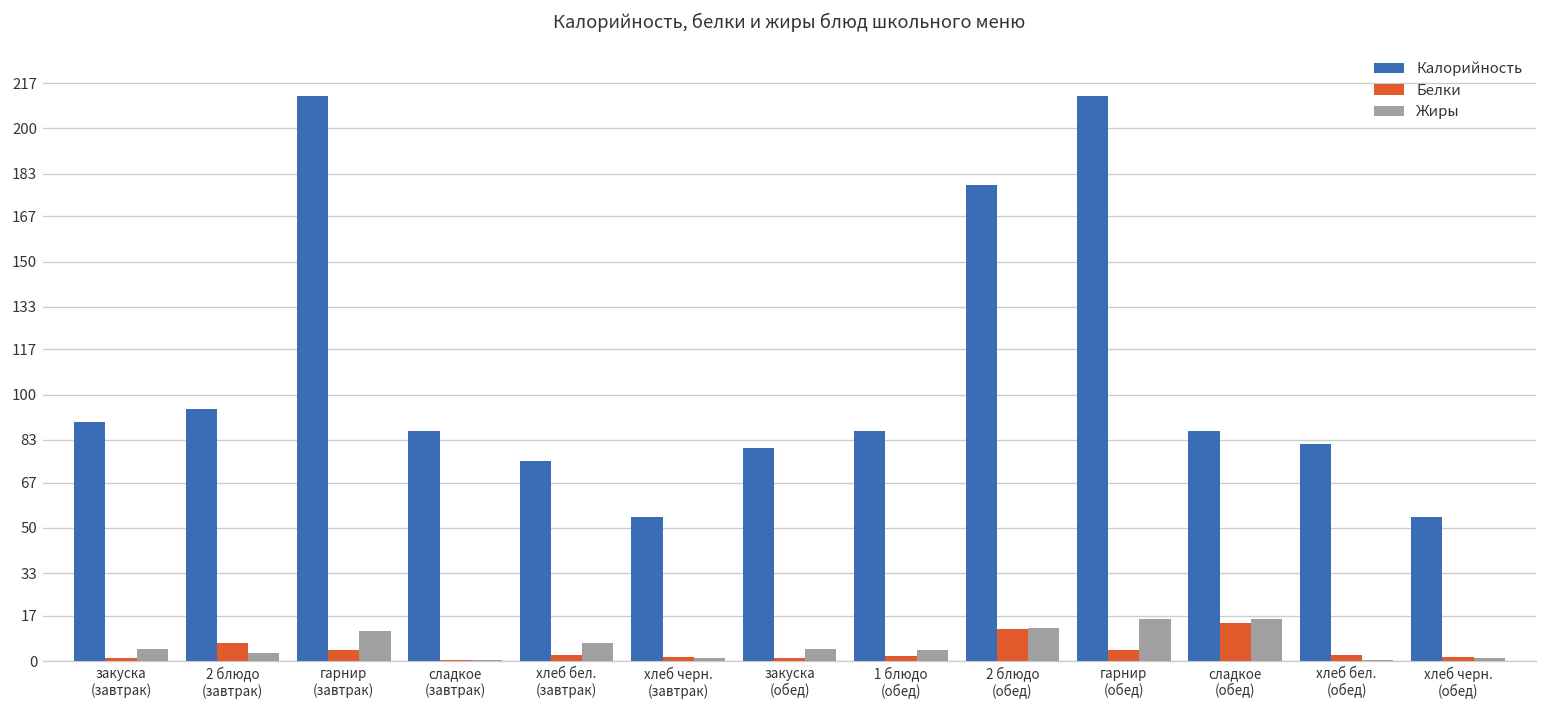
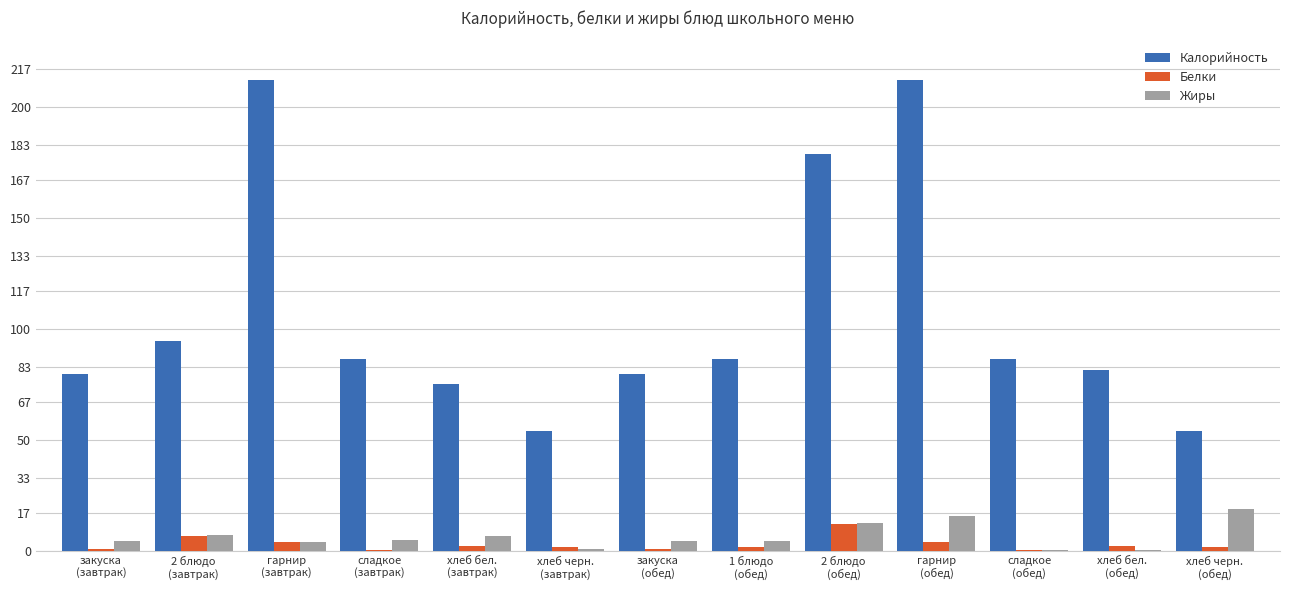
Калорийность, закуска (завтрак): 90 -> 80
Жиры, 2 блюдо (завтрак): 3 -> 7
Жиры, гарнир (завтрак): 11 -> 4
Жиры, сладкое (завтрак): 1 -> 5
Белки, сладкое (обед): 14 -> 1
Жиры, сладкое (обед): 16 -> 1
Жиры, хлеб черн. (обед): 1 -> 19
